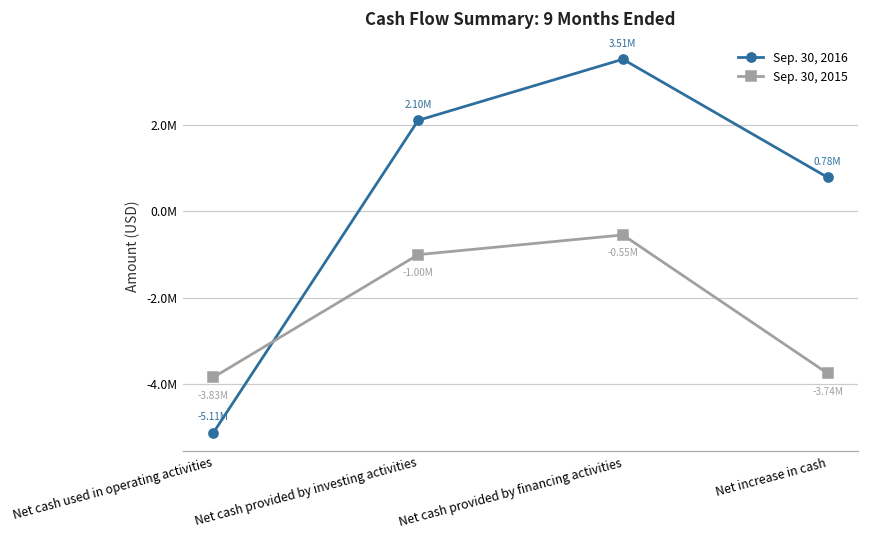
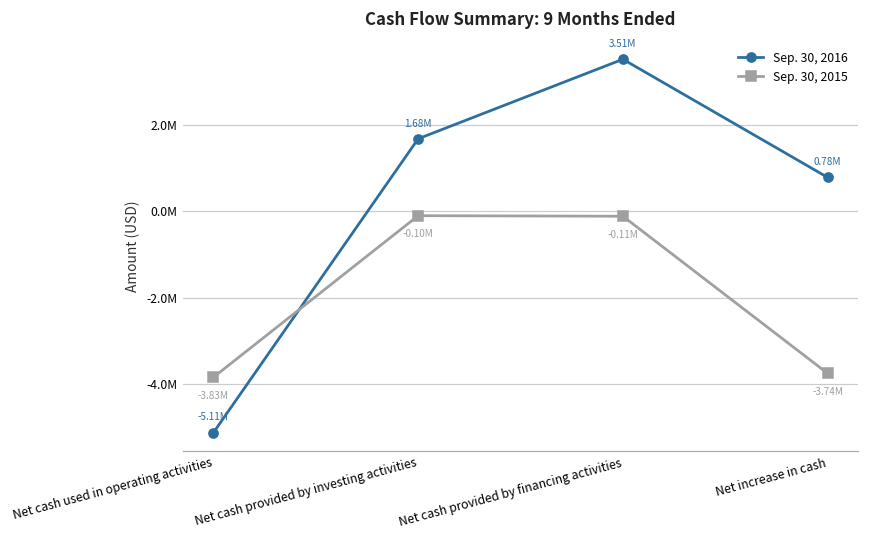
Sep. 30, 2016, Net cash provided by investing activities: 2.10M -> 1.68M
Sep. 30, 2015, Net cash provided by investing activities: -1.00M -> -0.10M
Sep. 30, 2015, Net cash provided by financing activities: -0.55M -> -0.11M
